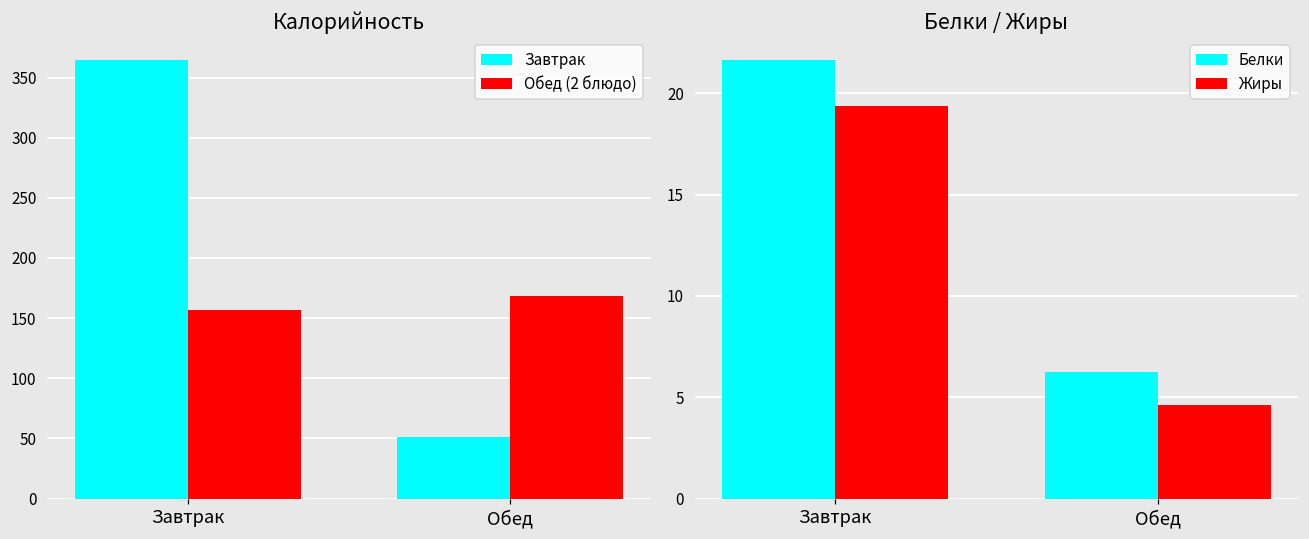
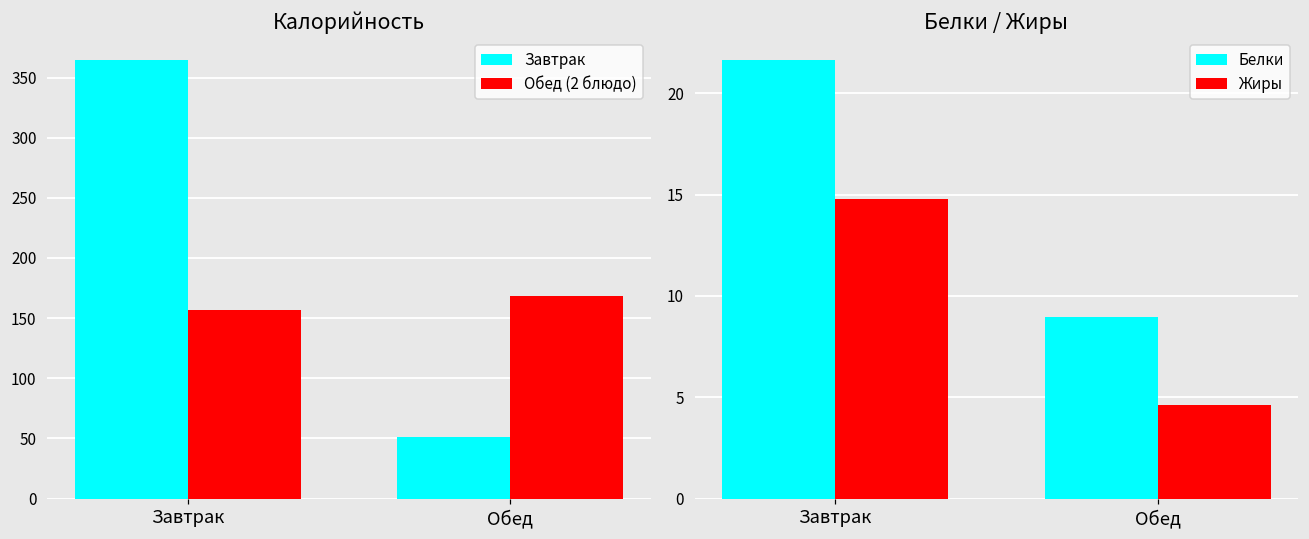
Белки / Жиры, Жиры, Завтрак: 19.4 -> 14.8
Белки / Жиры, Белки, Обед: 6.3 -> 9.0
